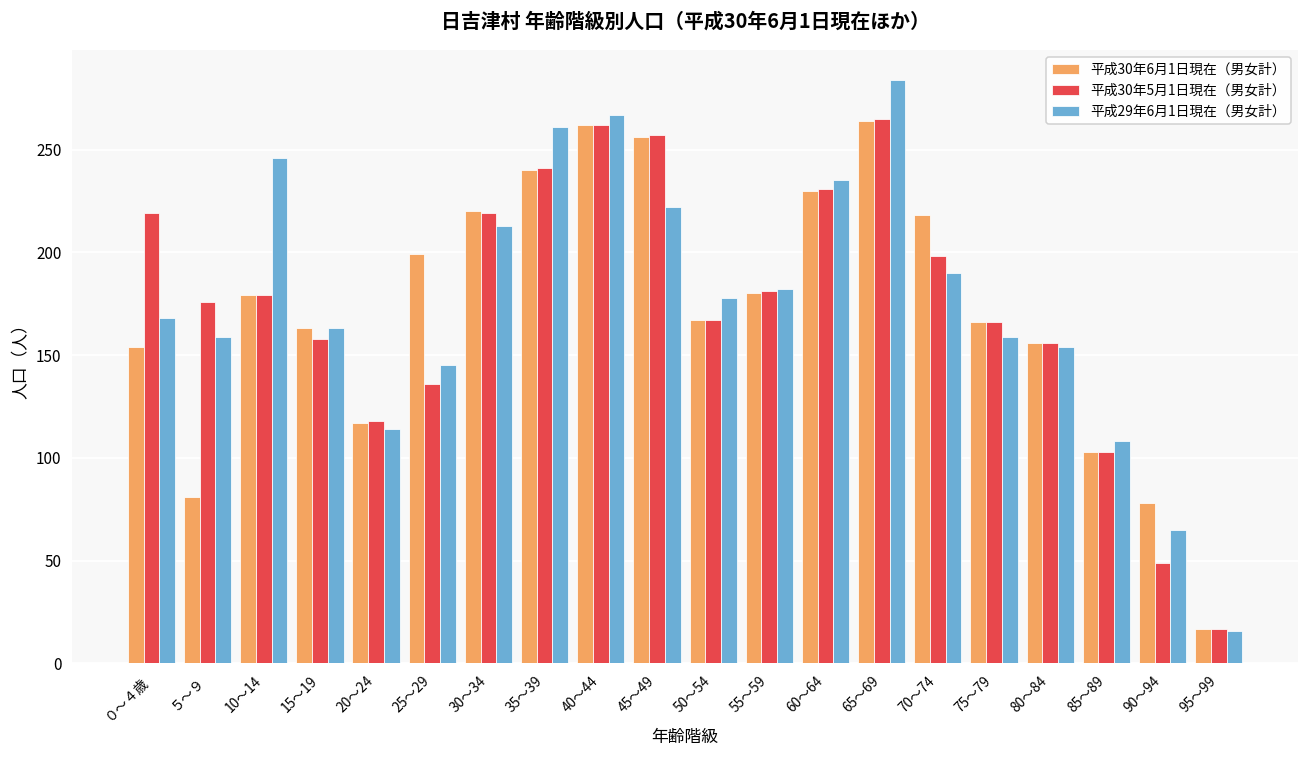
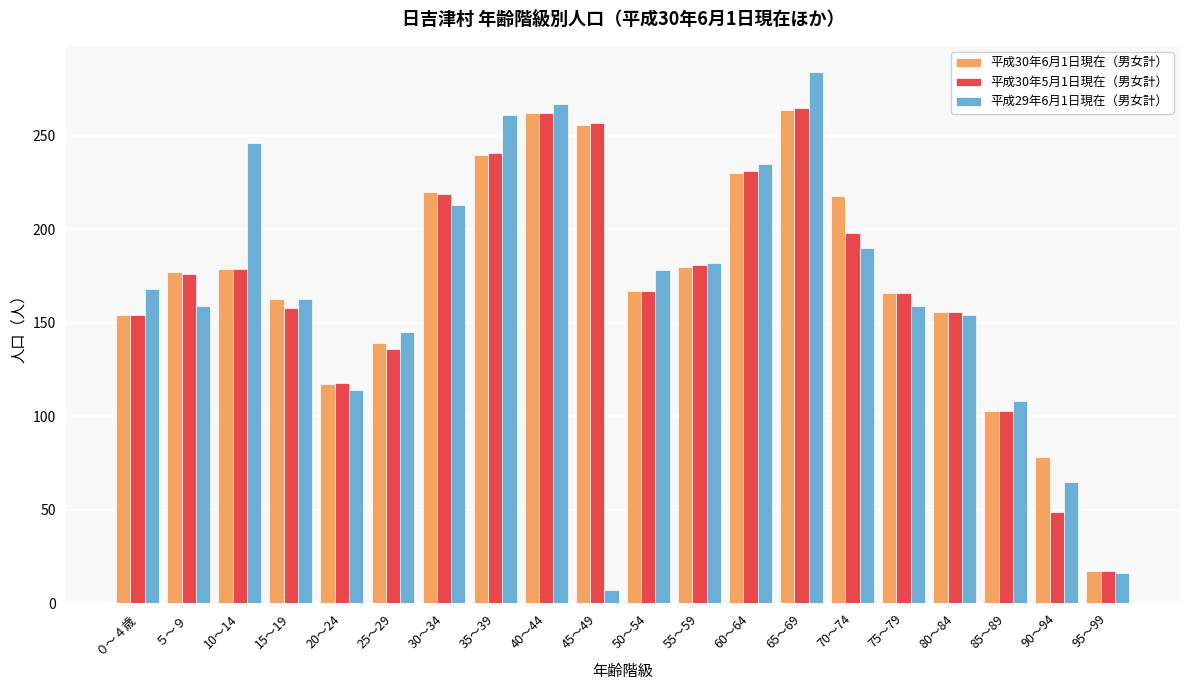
平成30年5月1日現在（男女計）, ０～４歳: 219 -> 154
平成30年6月1日現在（男女計）, ５～９: 81 -> 177
平成30年6月1日現在（男女計）, 25～29: 199 -> 139
平成29年6月1日現在（男女計）, 45～49: 222 -> 7
